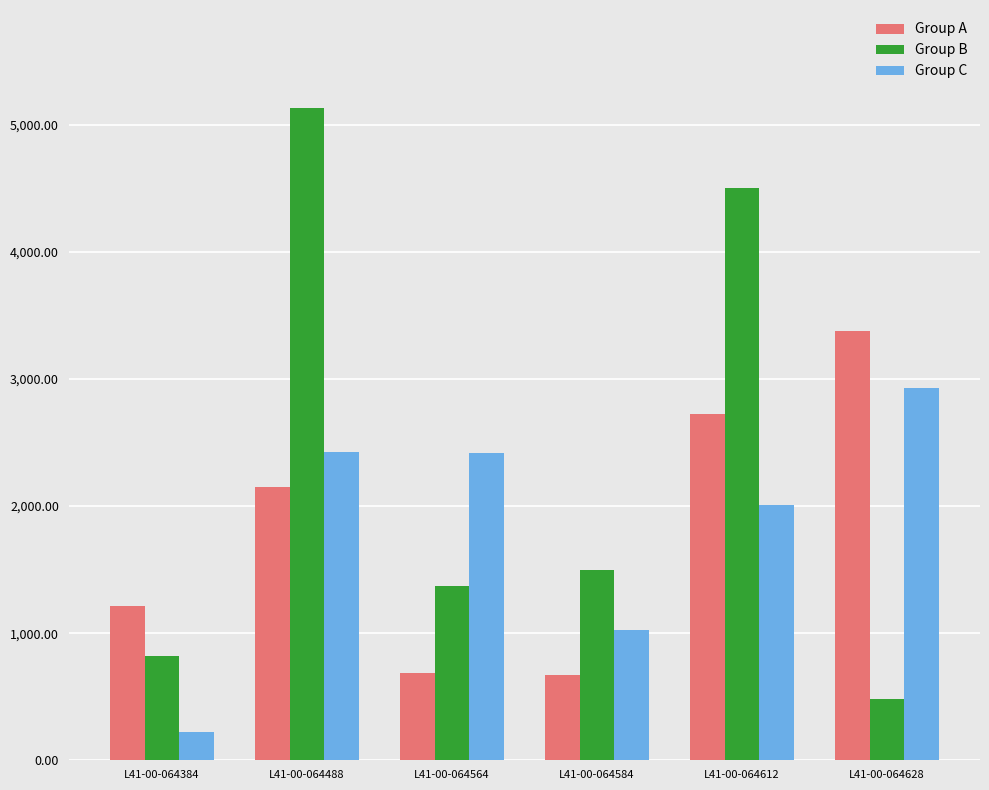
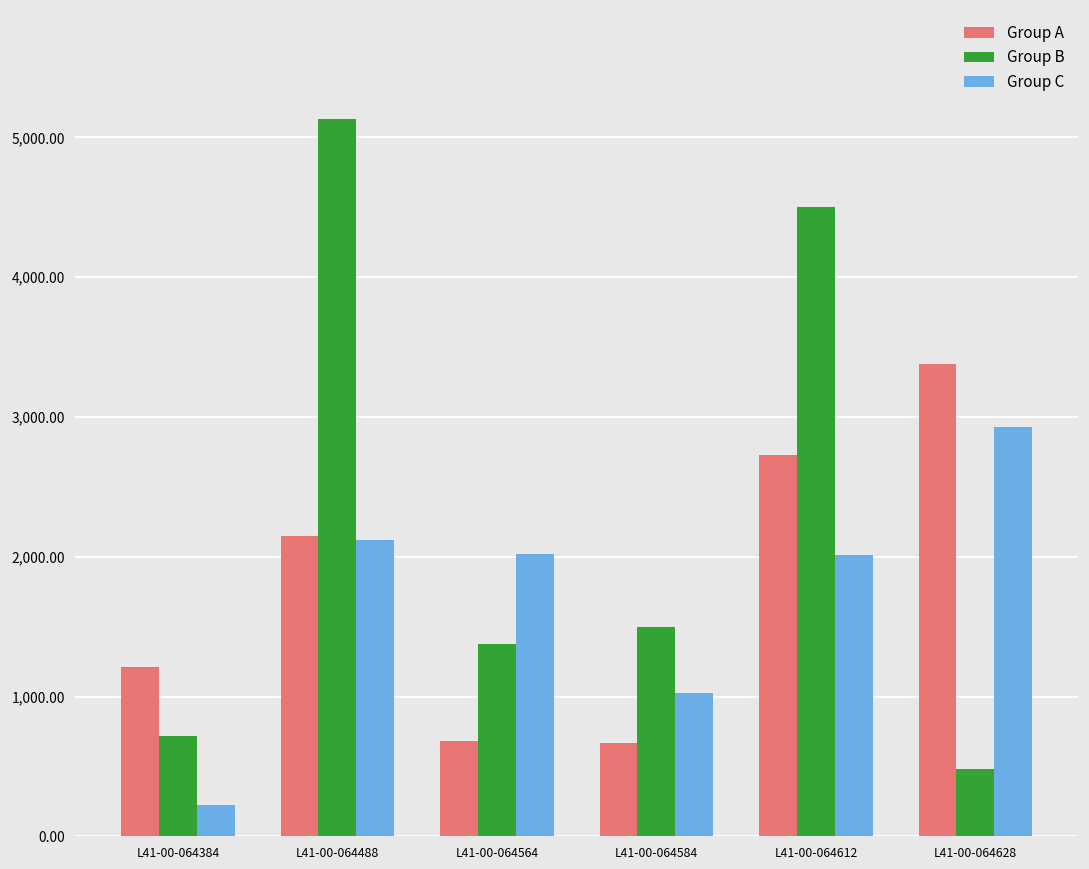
Group B, L41-00-064384: 820 -> 720
Group C, L41-00-064488: 2,420 -> 2,120
Group C, L41-00-064564: 2,420 -> 2,020
